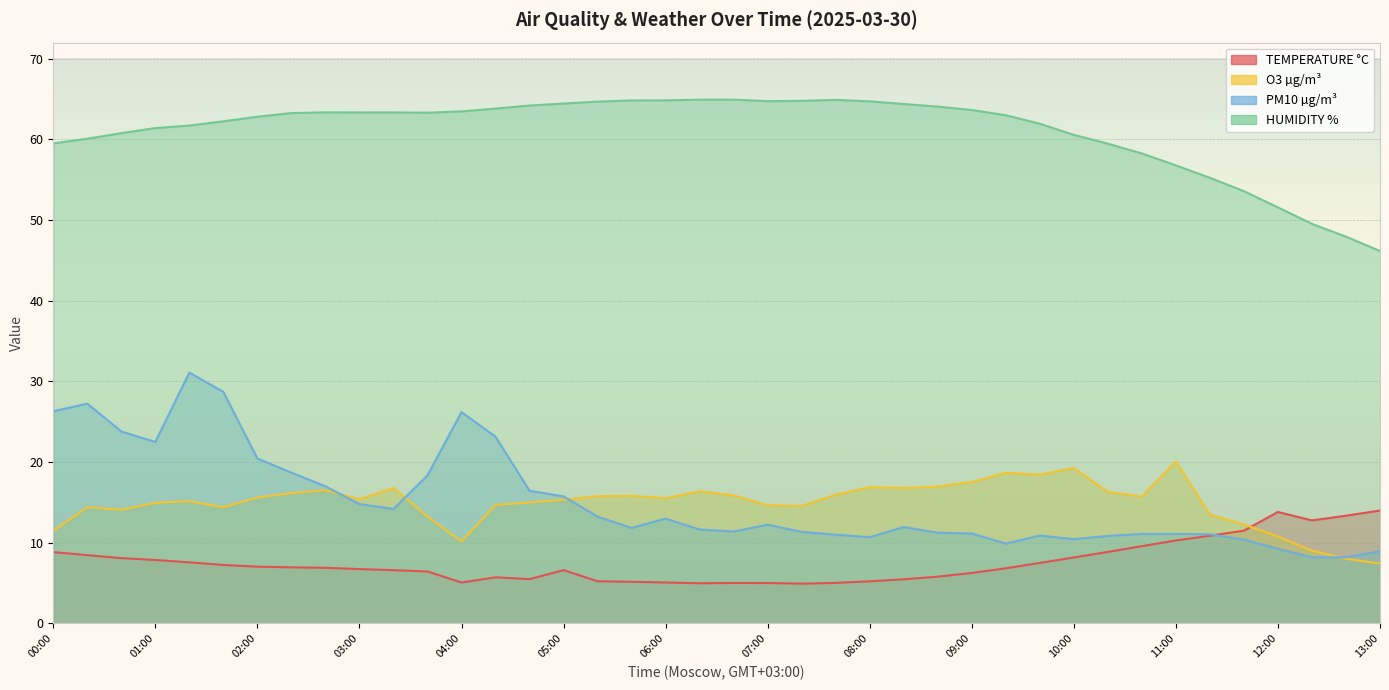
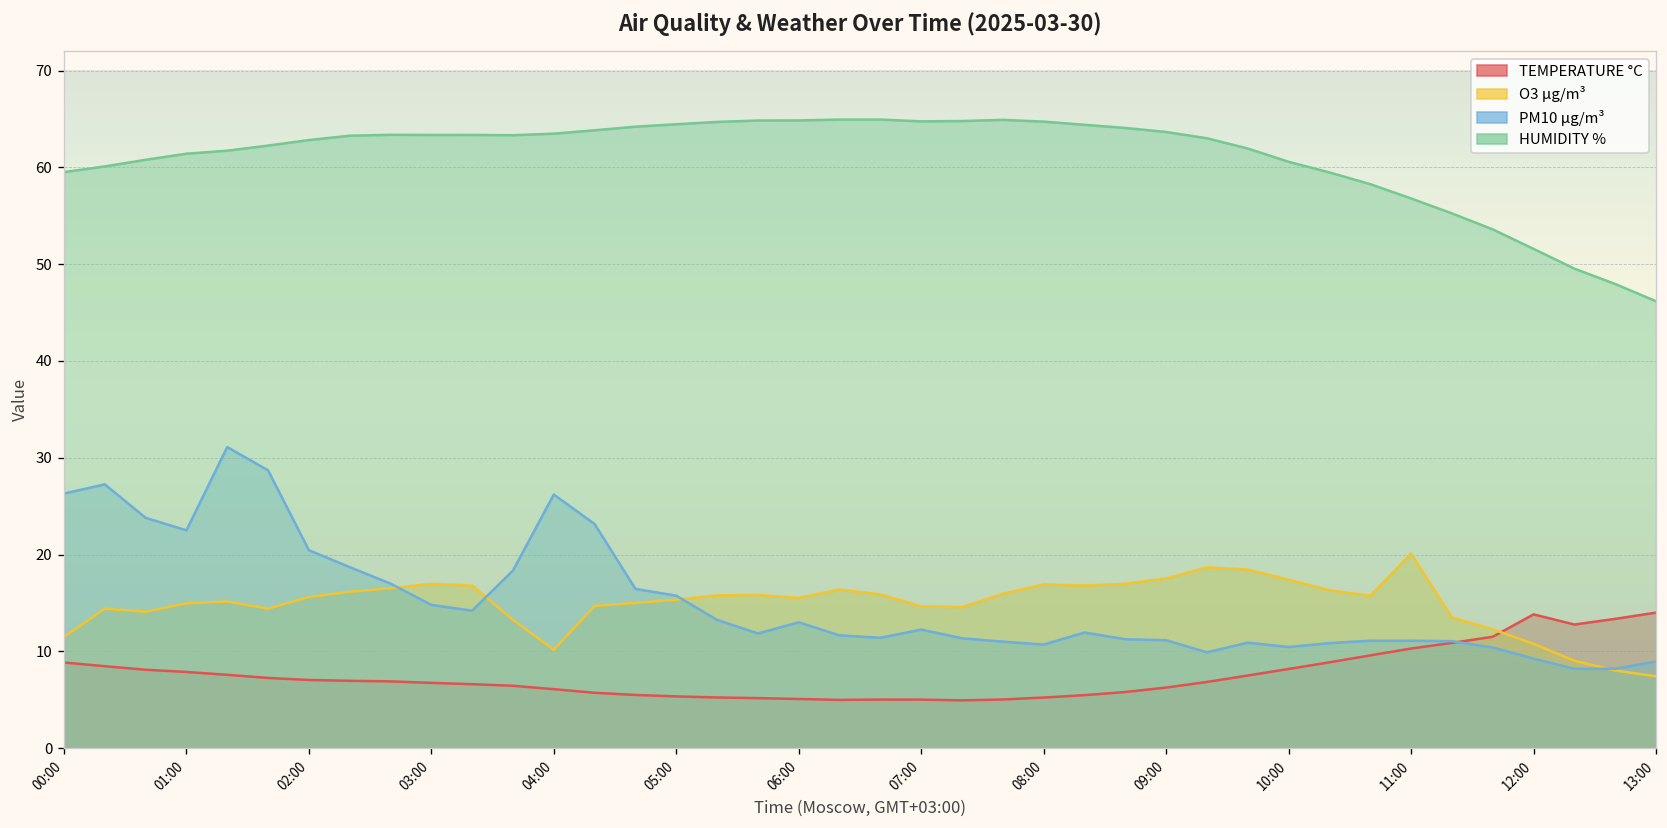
O3 µg/m³, 03:00: 15 -> 17
TEMPERATURE °C, 04:00: 5 -> 6
TEMPERATURE °C, 05:00: 7 -> 5
O3 µg/m³, 10:00: 19 -> 17
